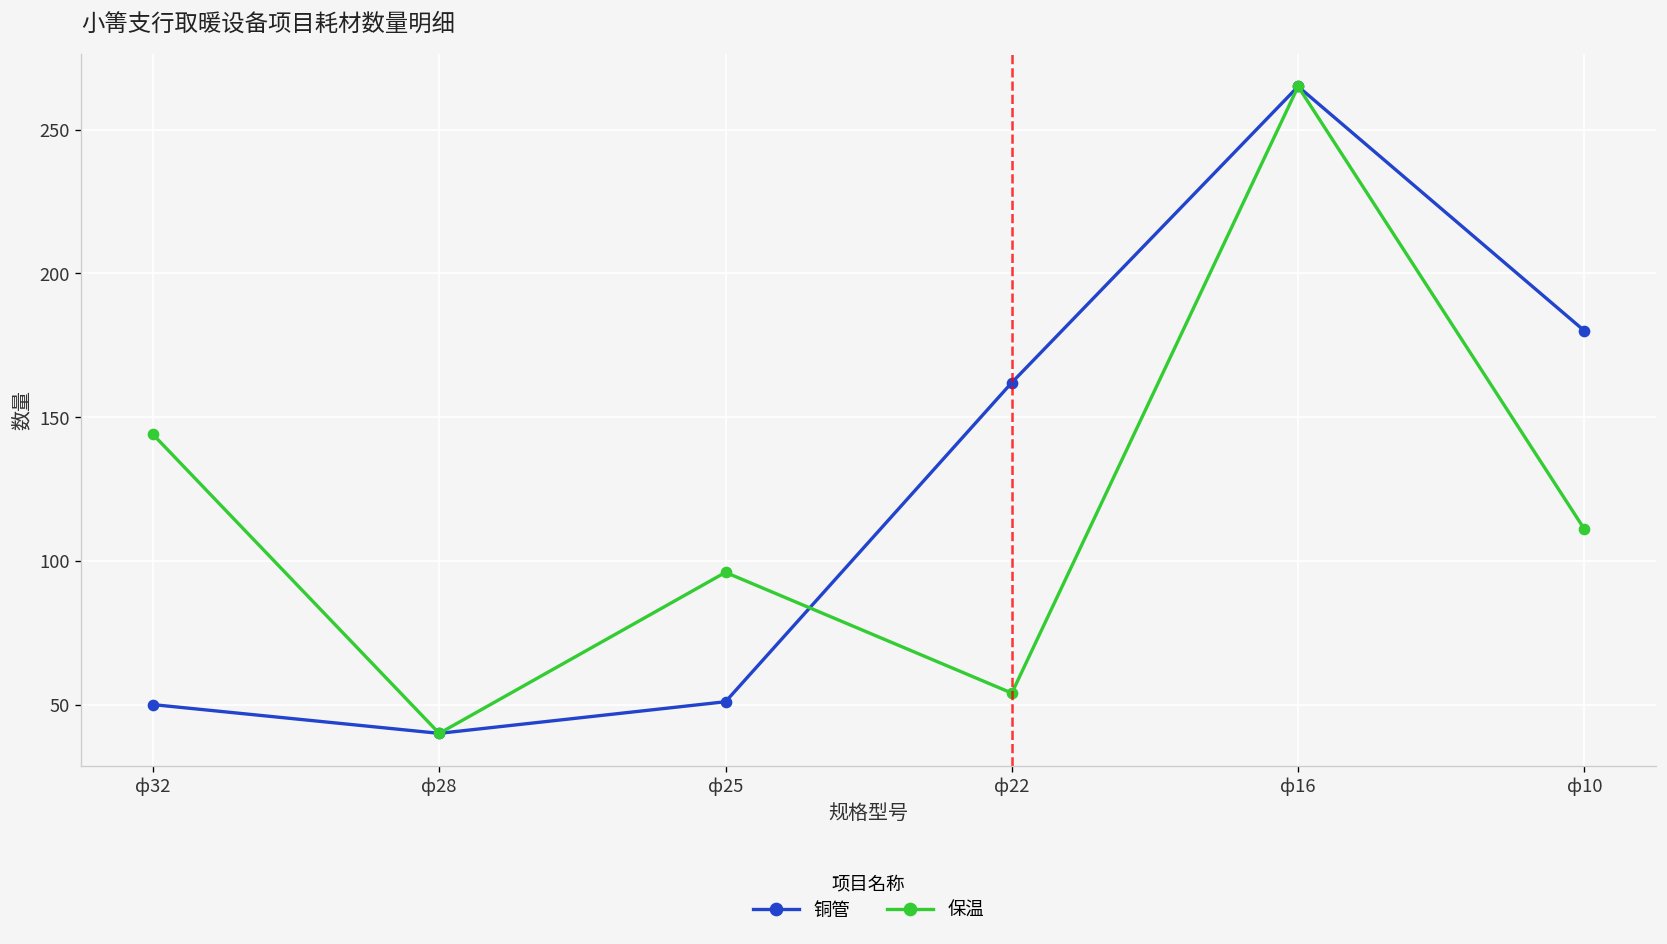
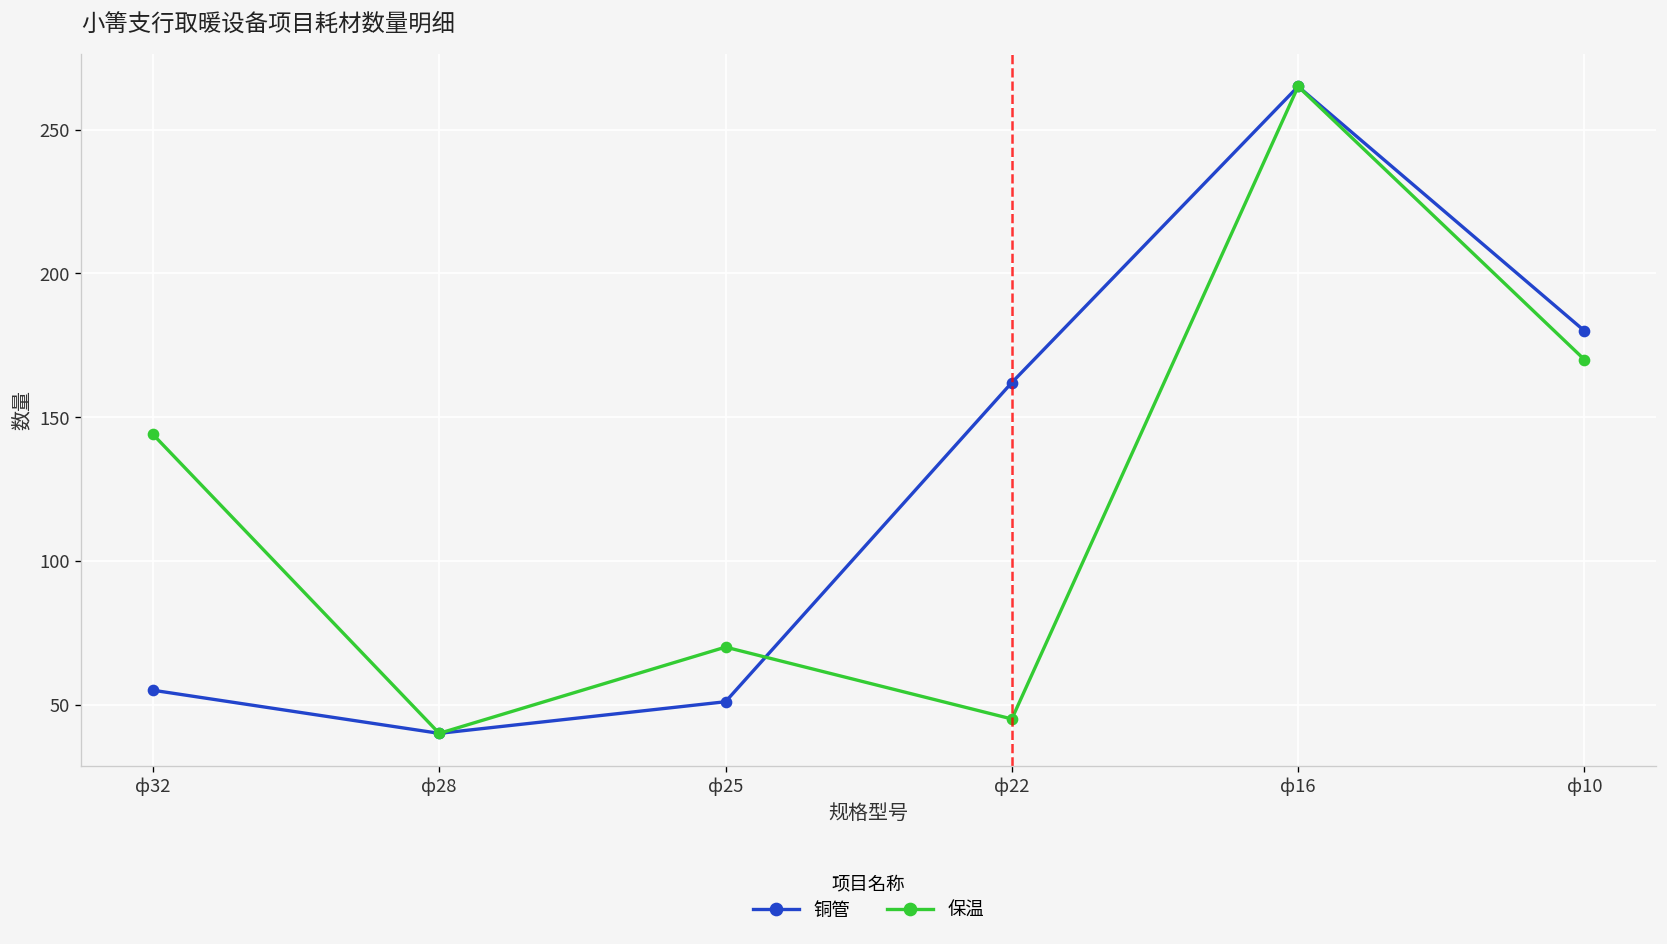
铜管, ф32: 50 -> 55
保温, ф25: 96 -> 70
保温, ф22: 54 -> 45
保温, ф10: 111 -> 170
